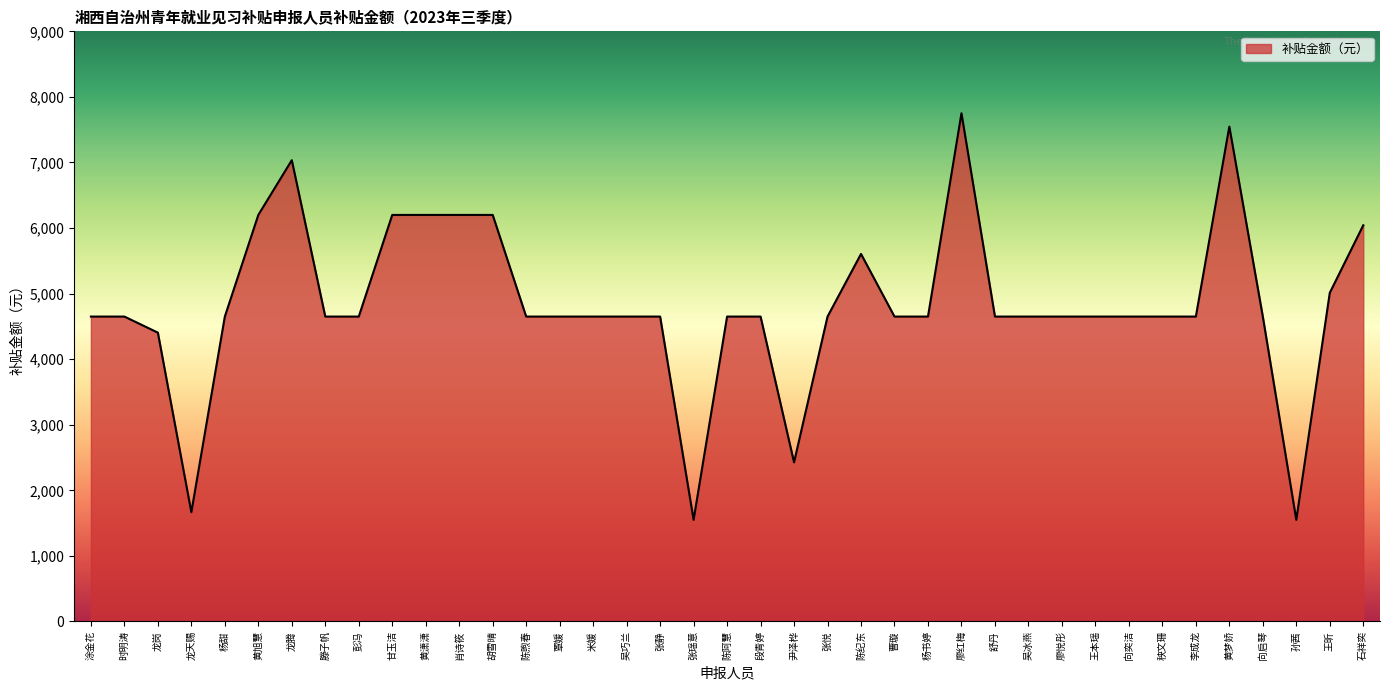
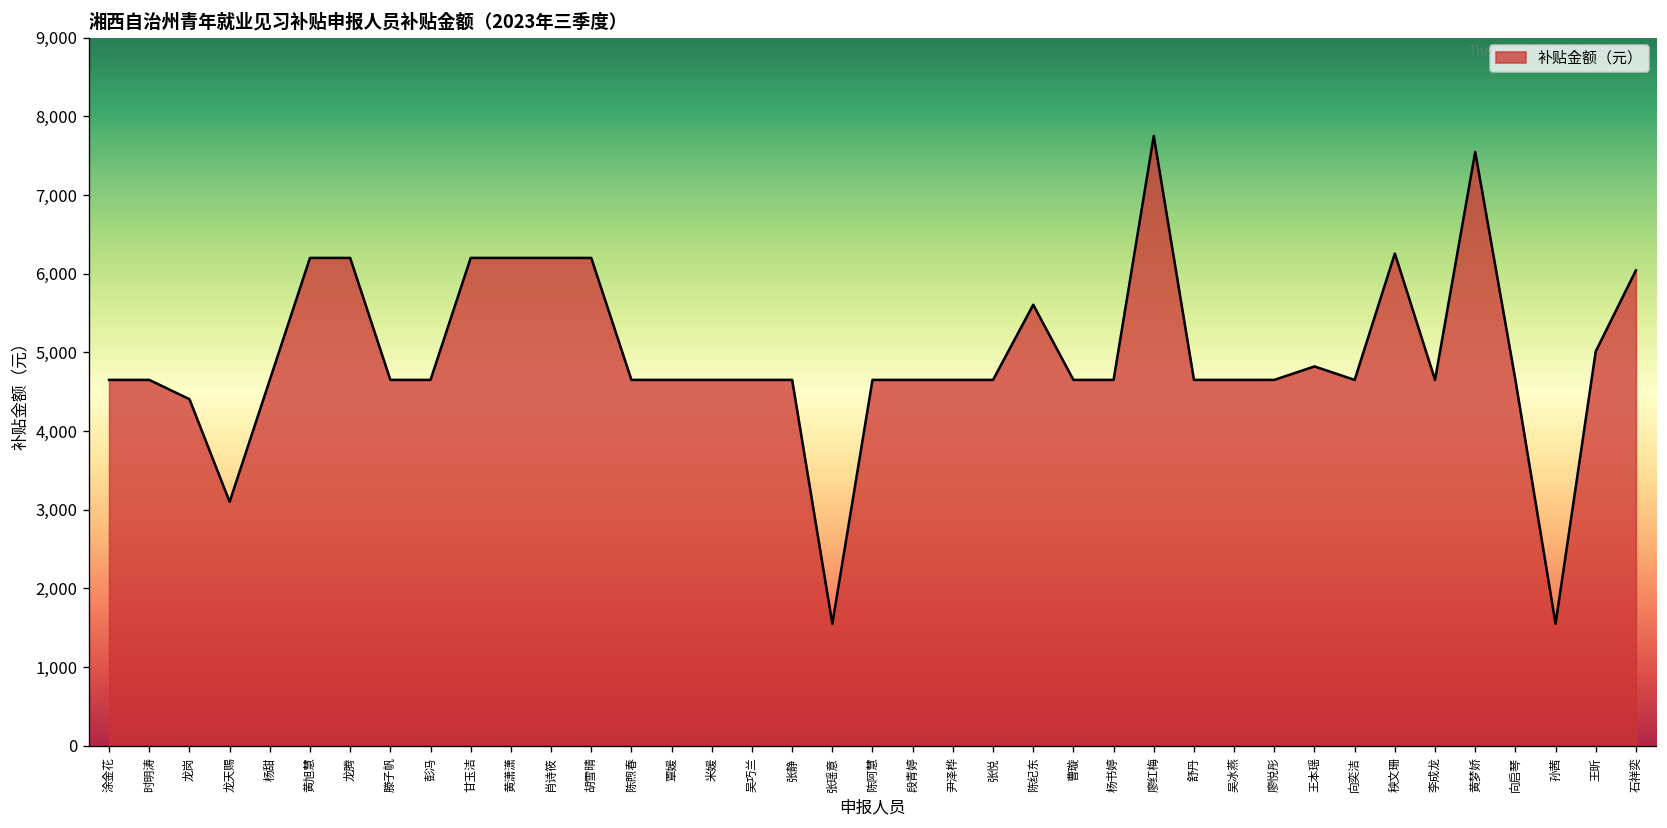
龙天赐: 1,700 -> 3,100
龙腾: 7,000 -> 6,200
尹泽桦: 2,400 -> 4,700
王本瑶: 4,700 -> 4,800
秧文珊: 4,700 -> 6,300
